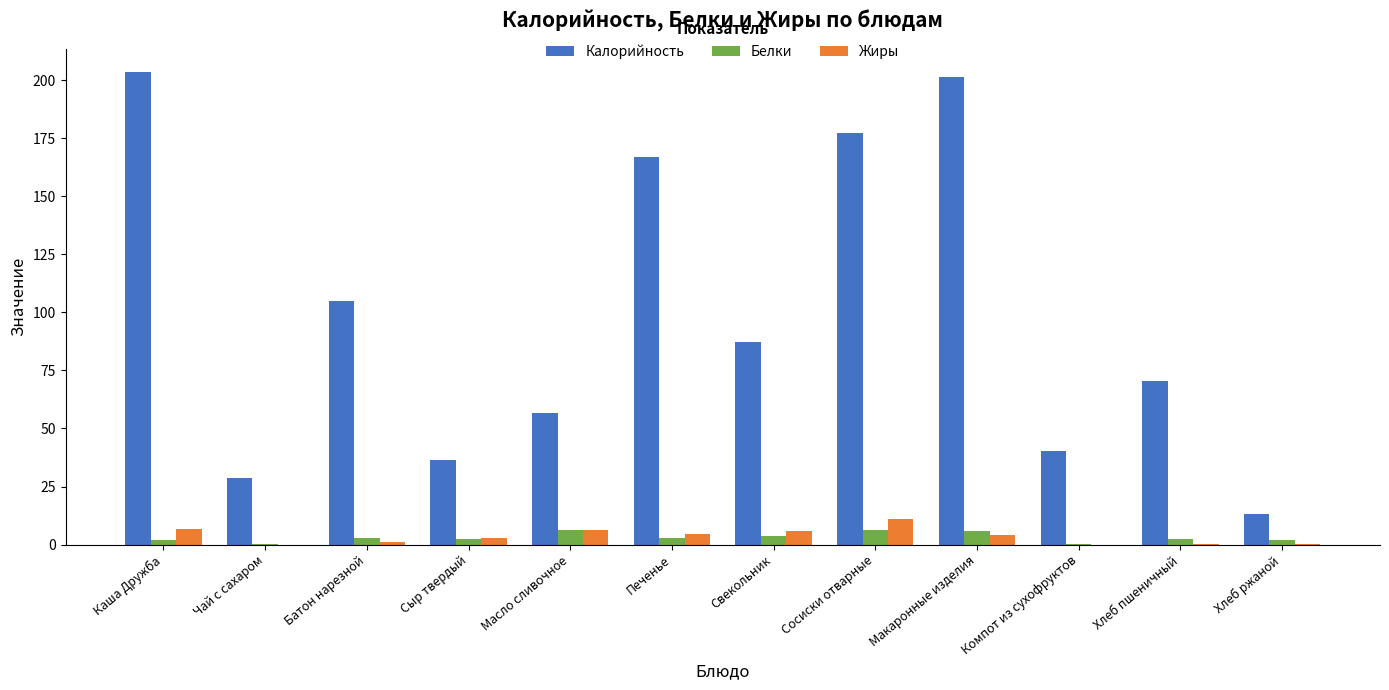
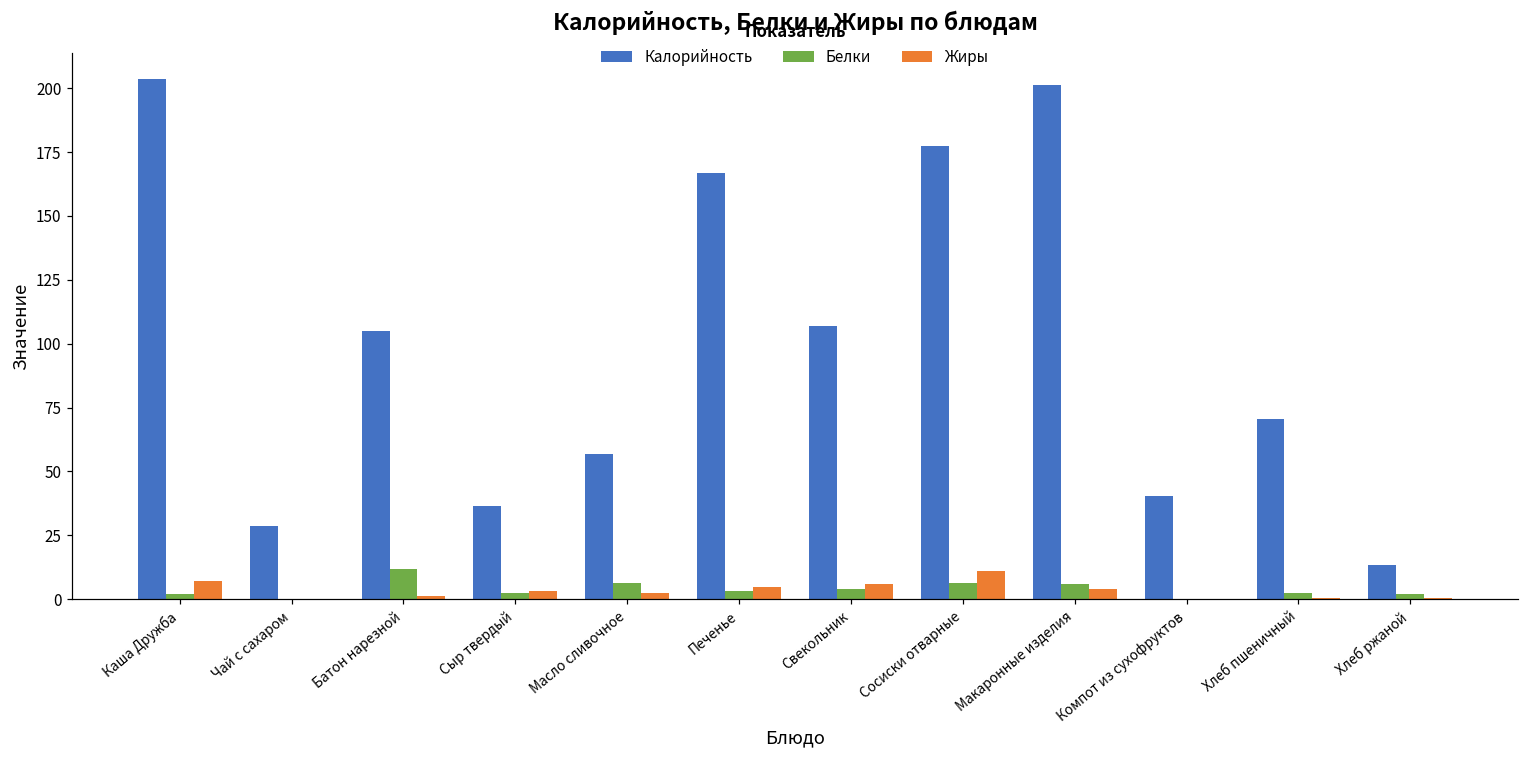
Белки, Батон нарезной: 3 -> 12
Жиры, Масло сливочное: 6 -> 2
Калорийность, Свекольник: 87 -> 107
